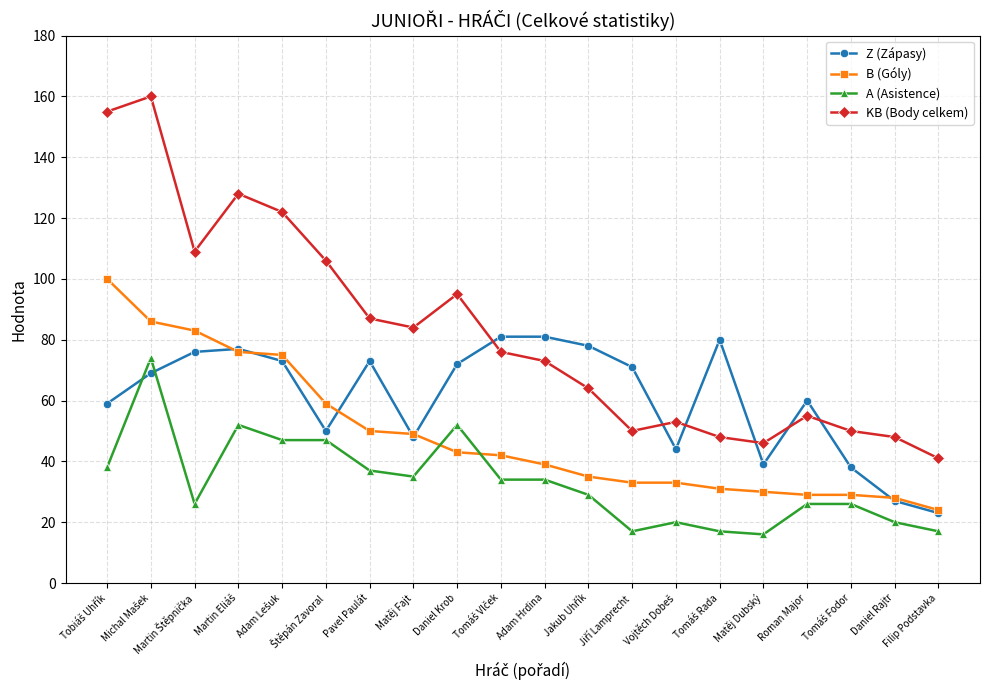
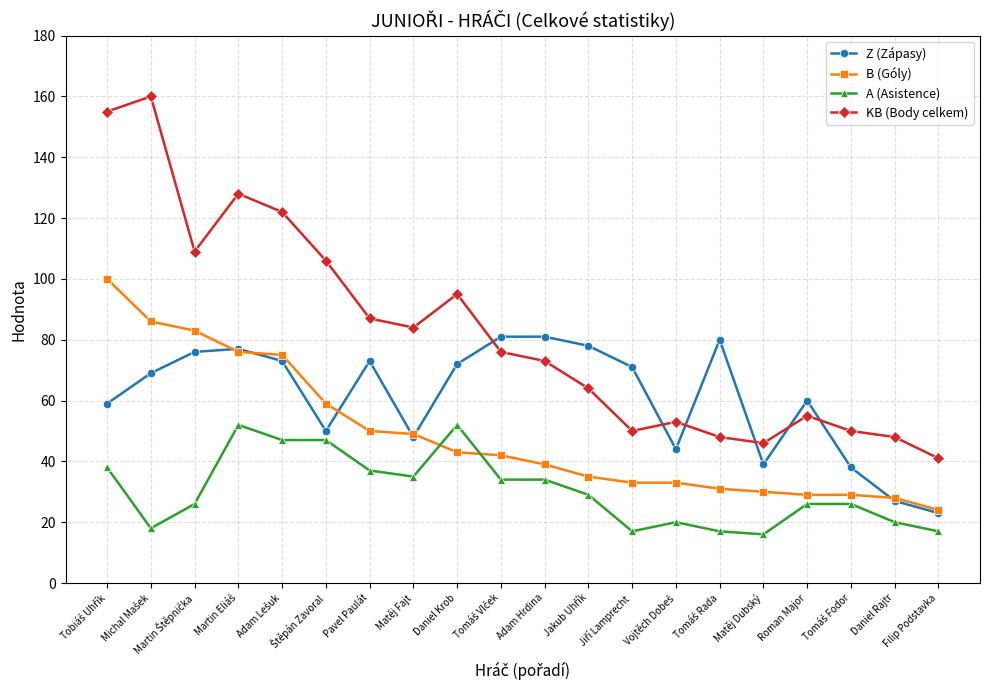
A (Asistence), Michal Mašek: 74 -> 18
